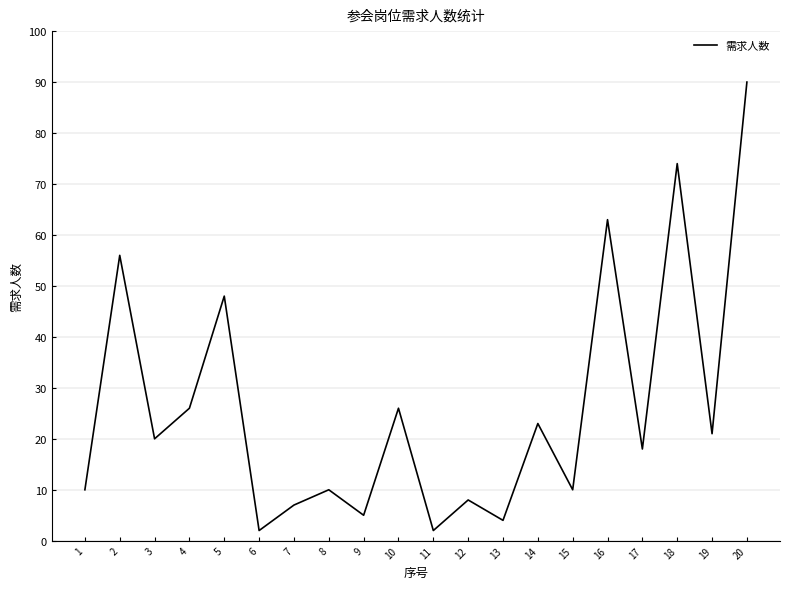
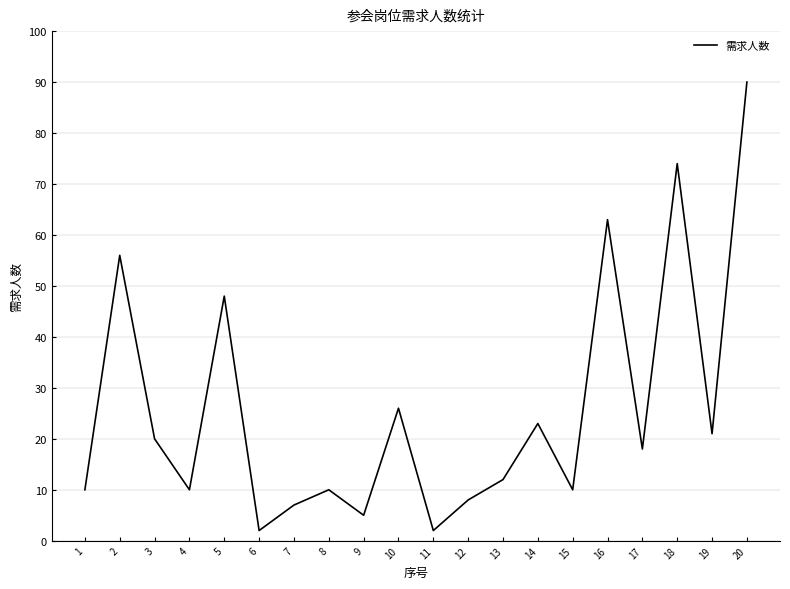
4: 26 -> 10
13: 4 -> 12
